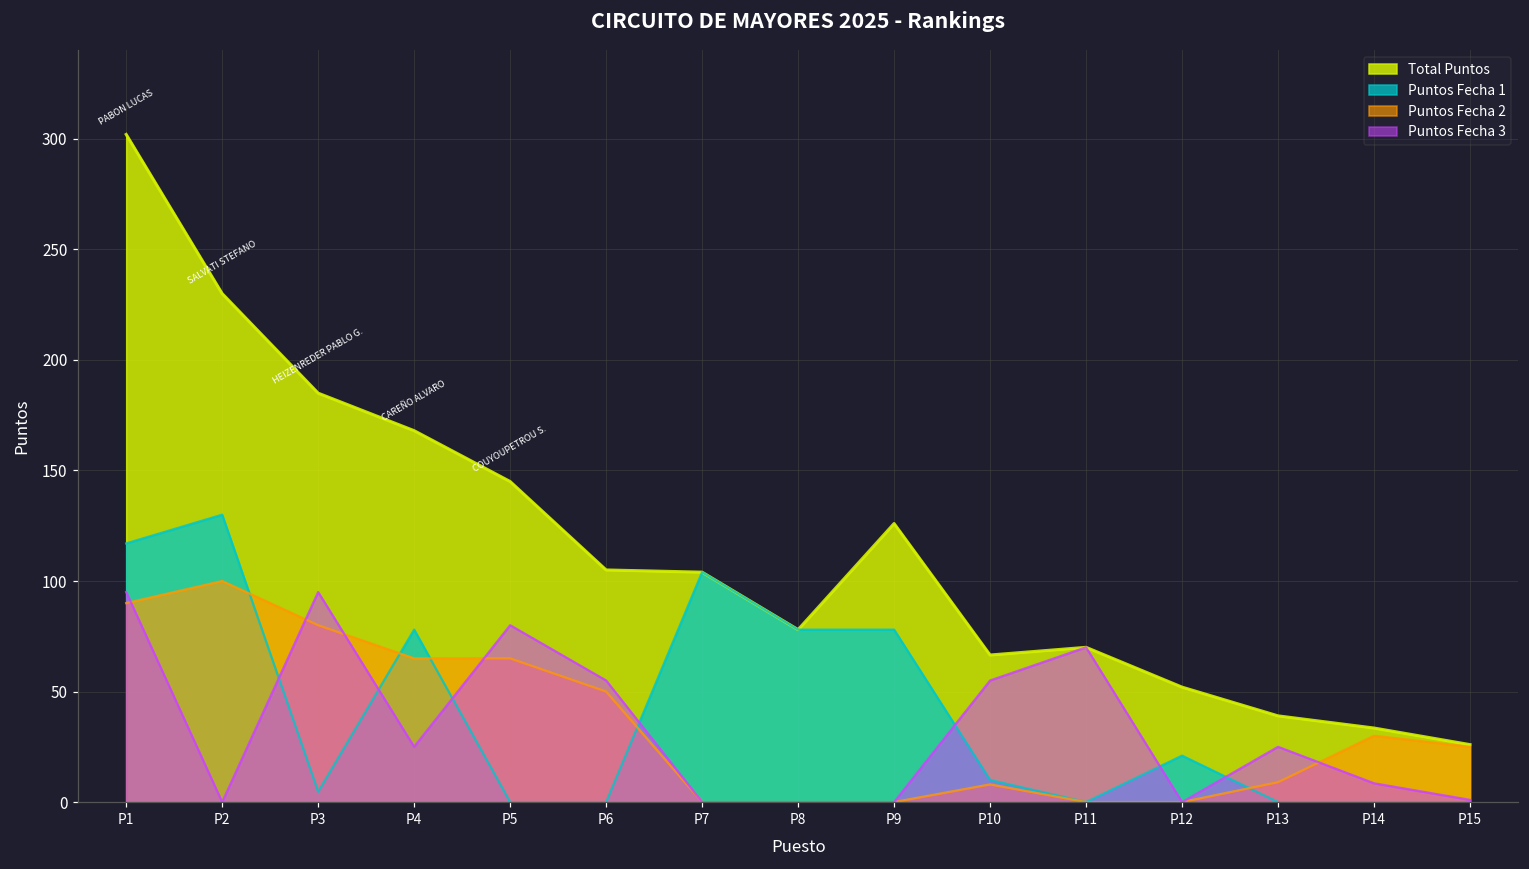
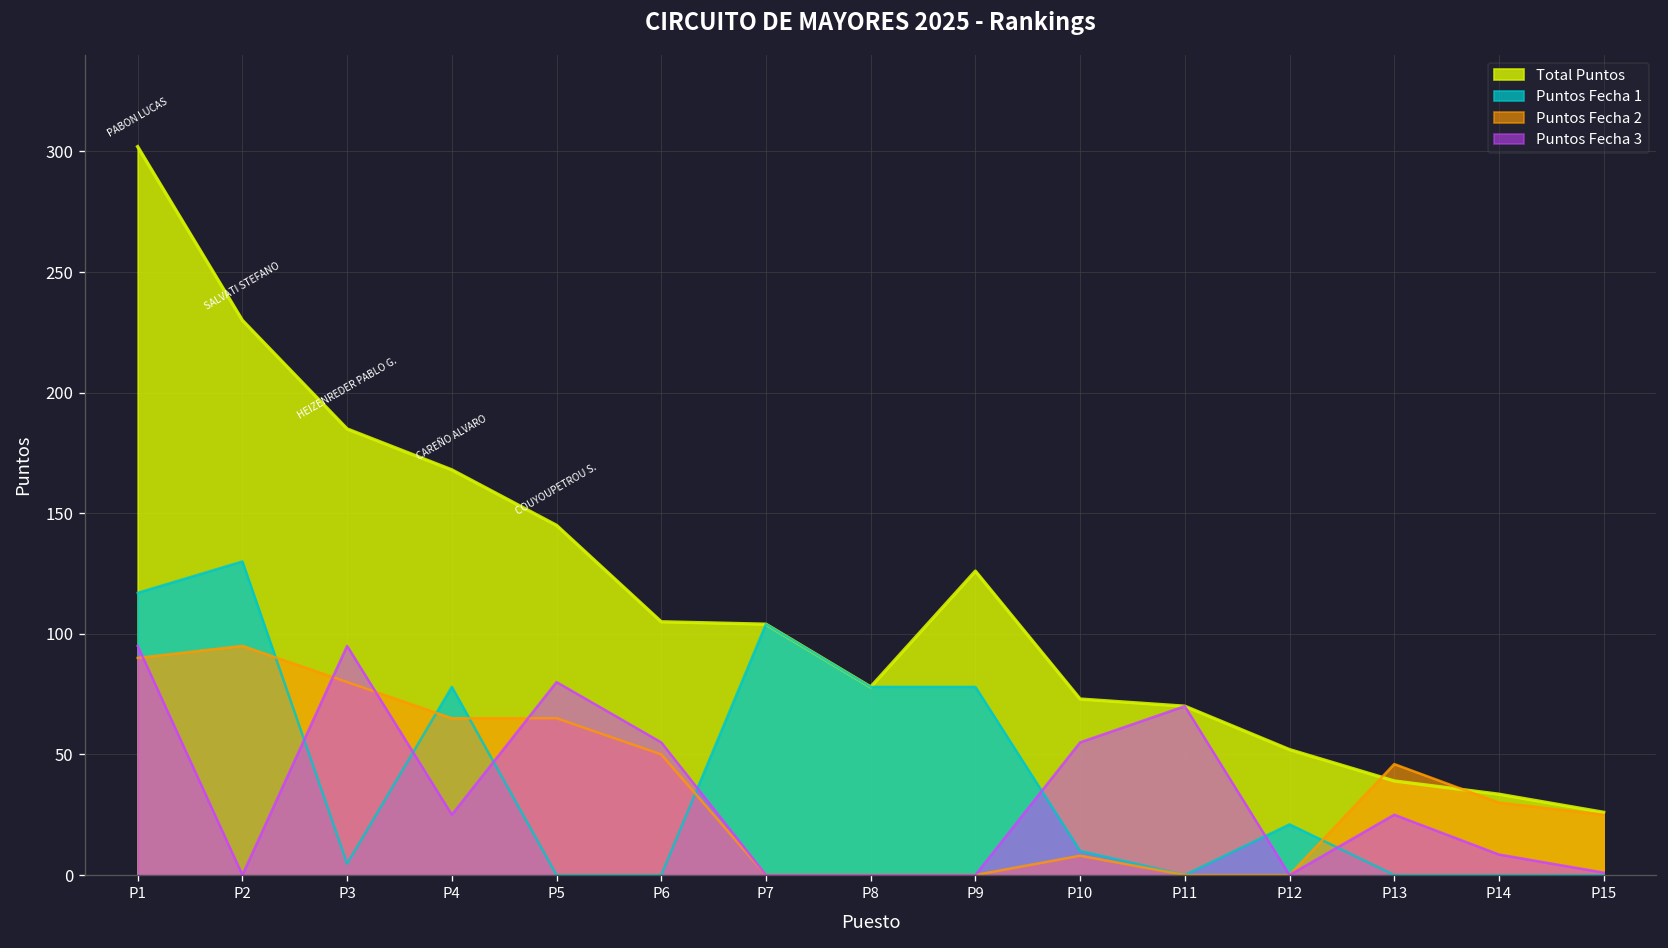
Puntos Fecha 2, P2: 100 -> 95
Total Puntos, P10: 67 -> 73
Puntos Fecha 2, P13: 9 -> 46
